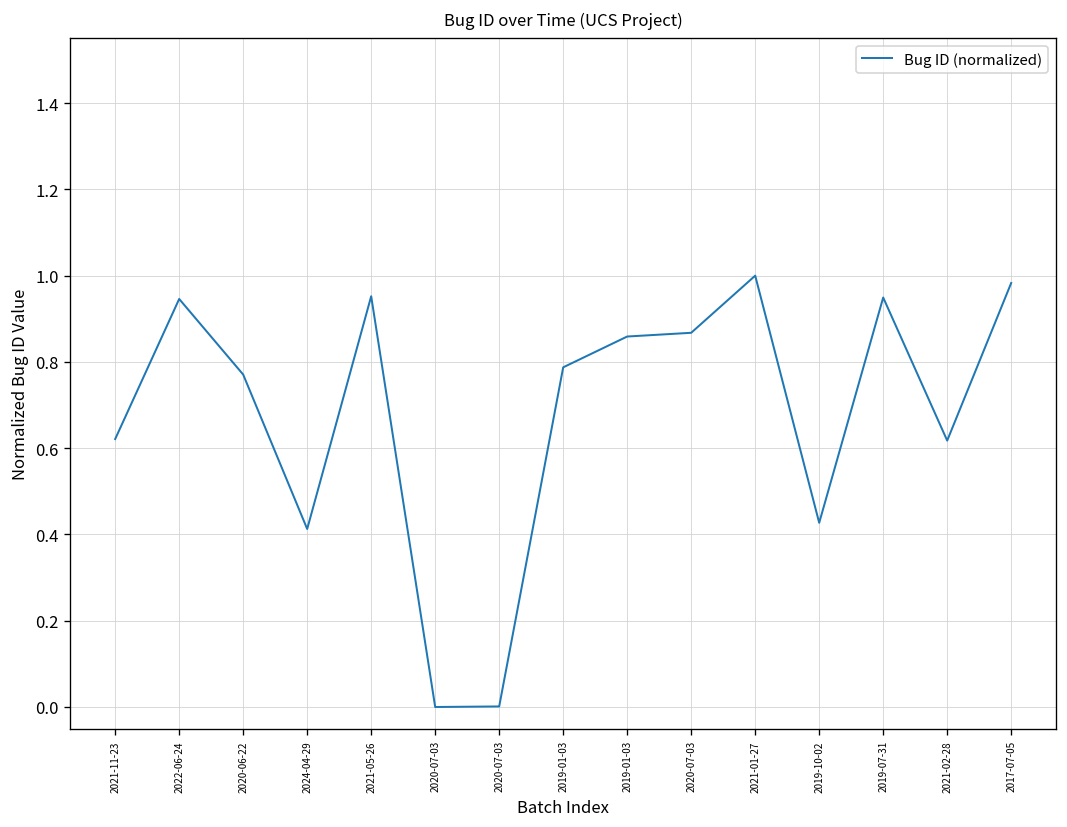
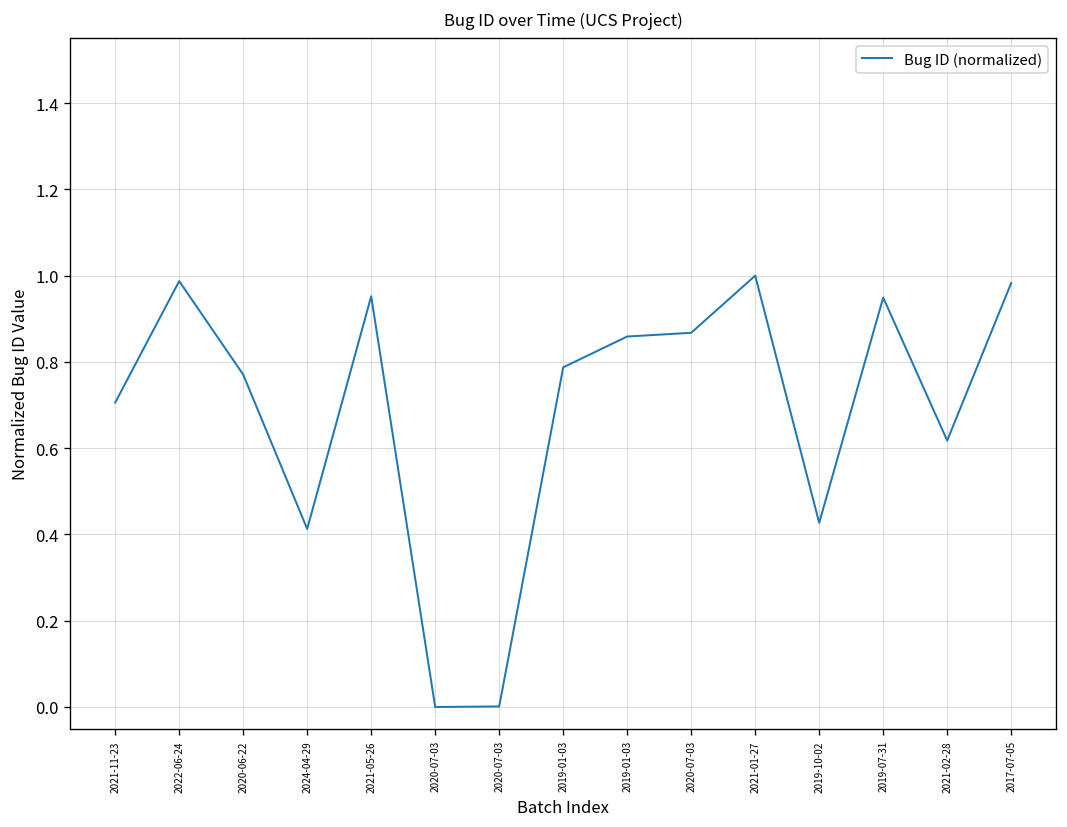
2021-11-23: 0.62 -> 0.71
2022-06-24: 0.95 -> 0.99
